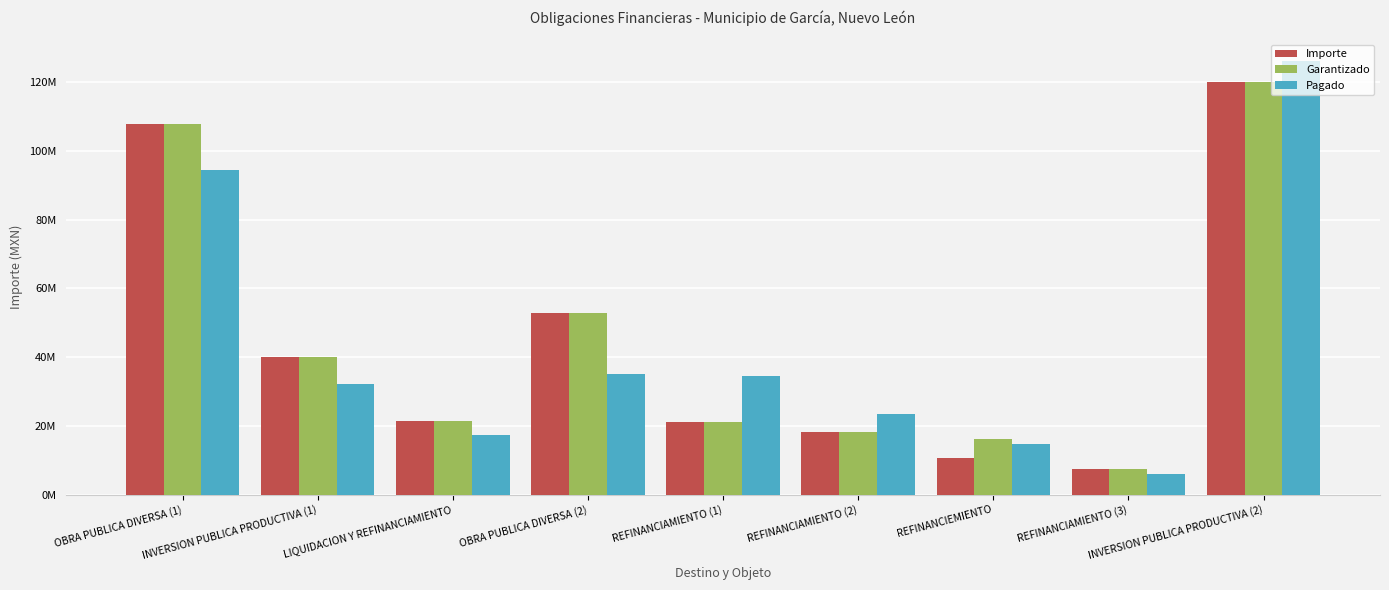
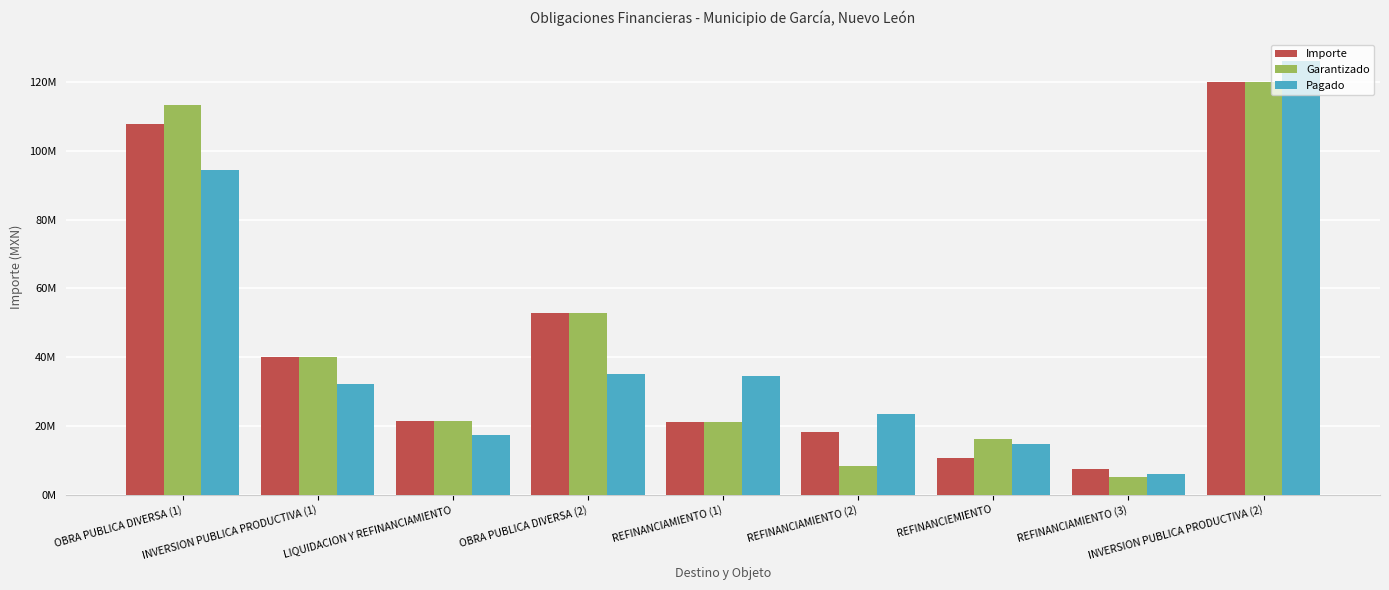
Garantizado, OBRA PUBLICA DIVERSA (1): 108000000 -> 113000000
Garantizado, REFINANCIAMIENTO (2): 18000000 -> 8000000
Garantizado, REFINANCIAMIENTO (3): 7000000 -> 5000000
